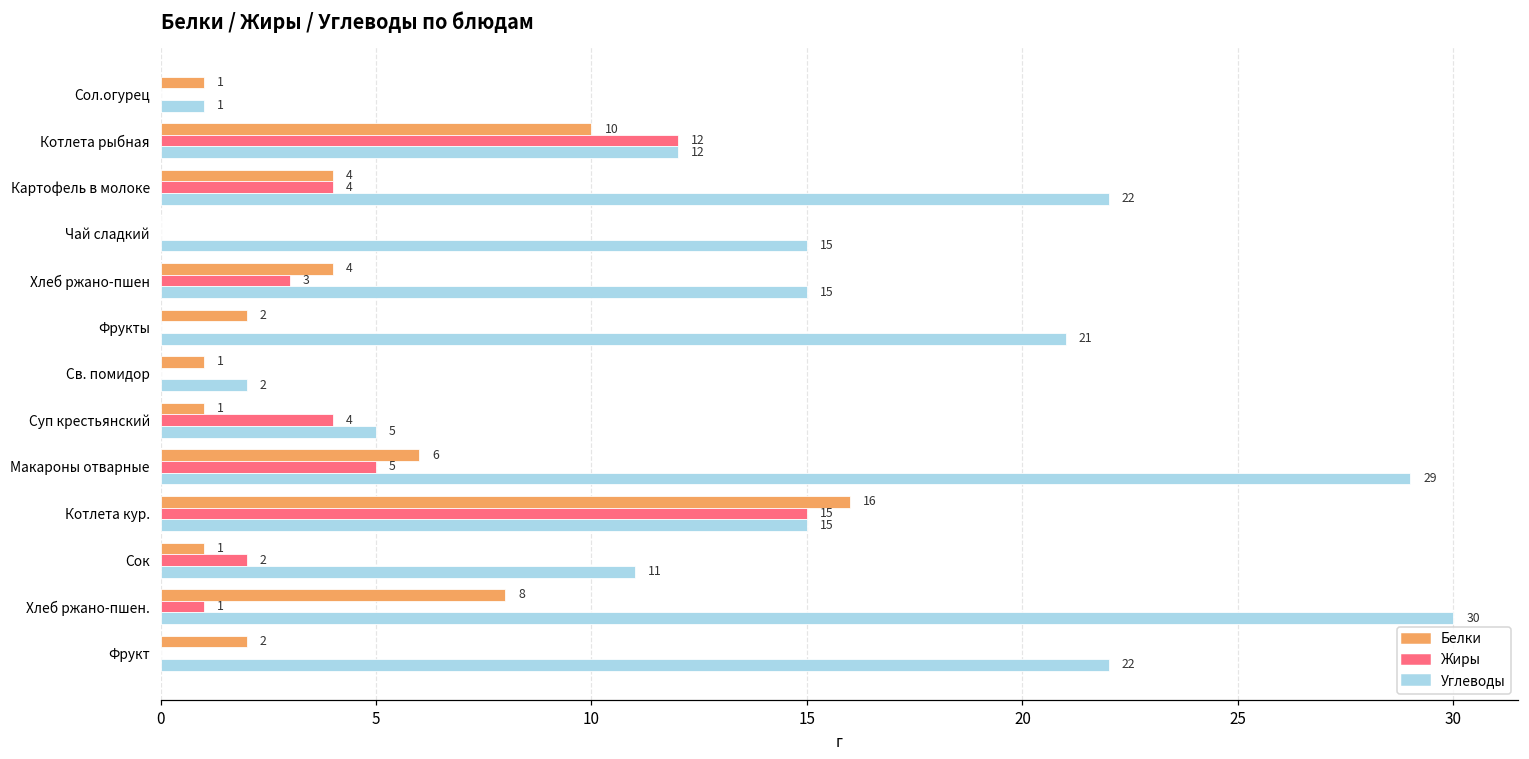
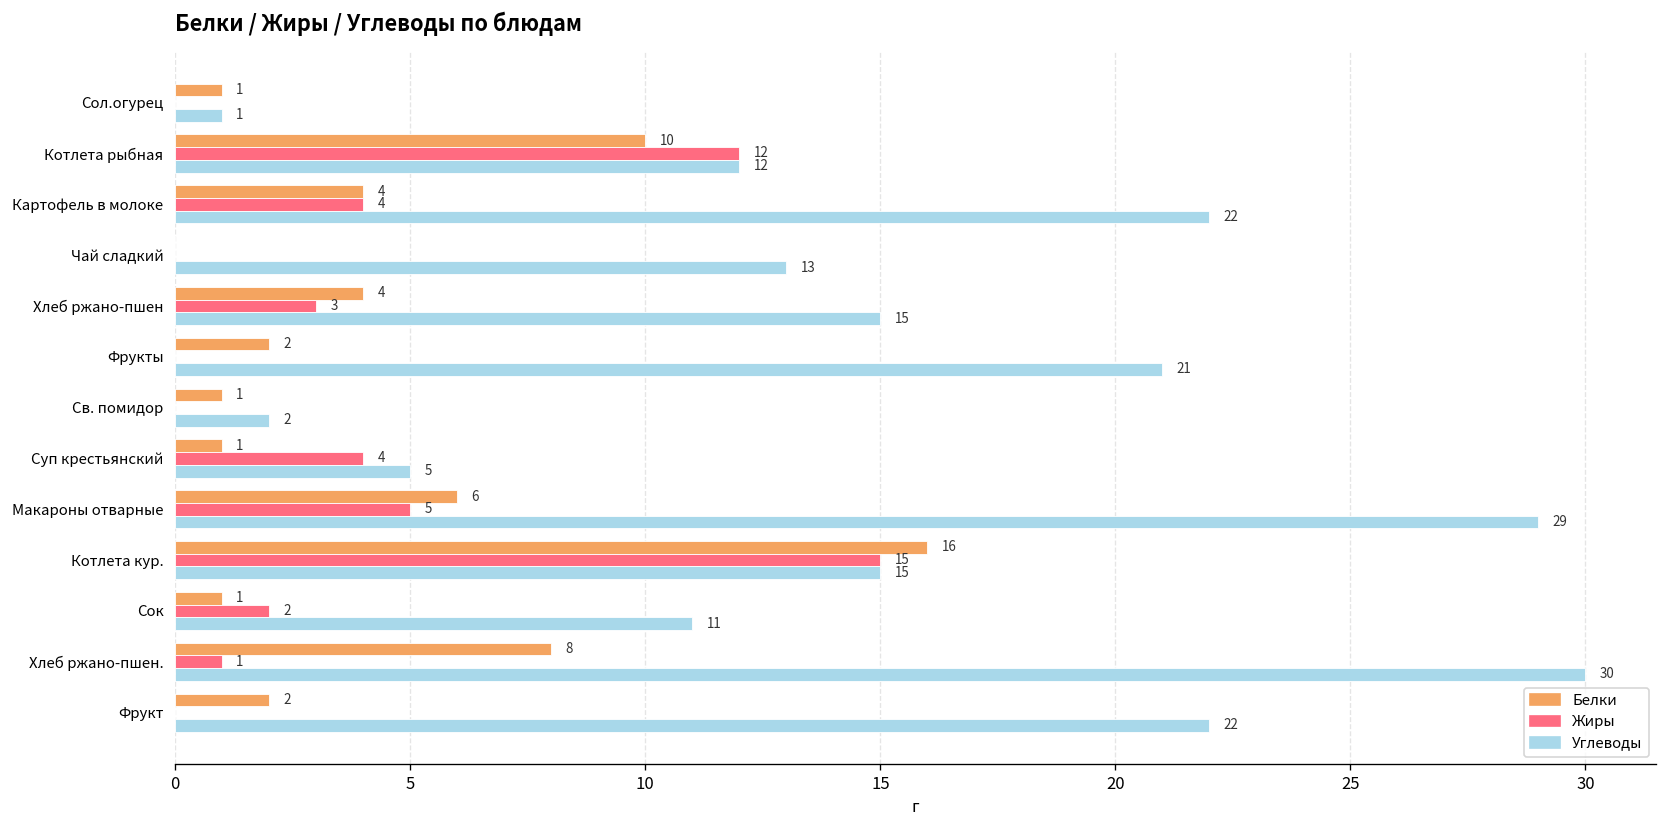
Углеводы, Чай сладкий: 15 -> 13
